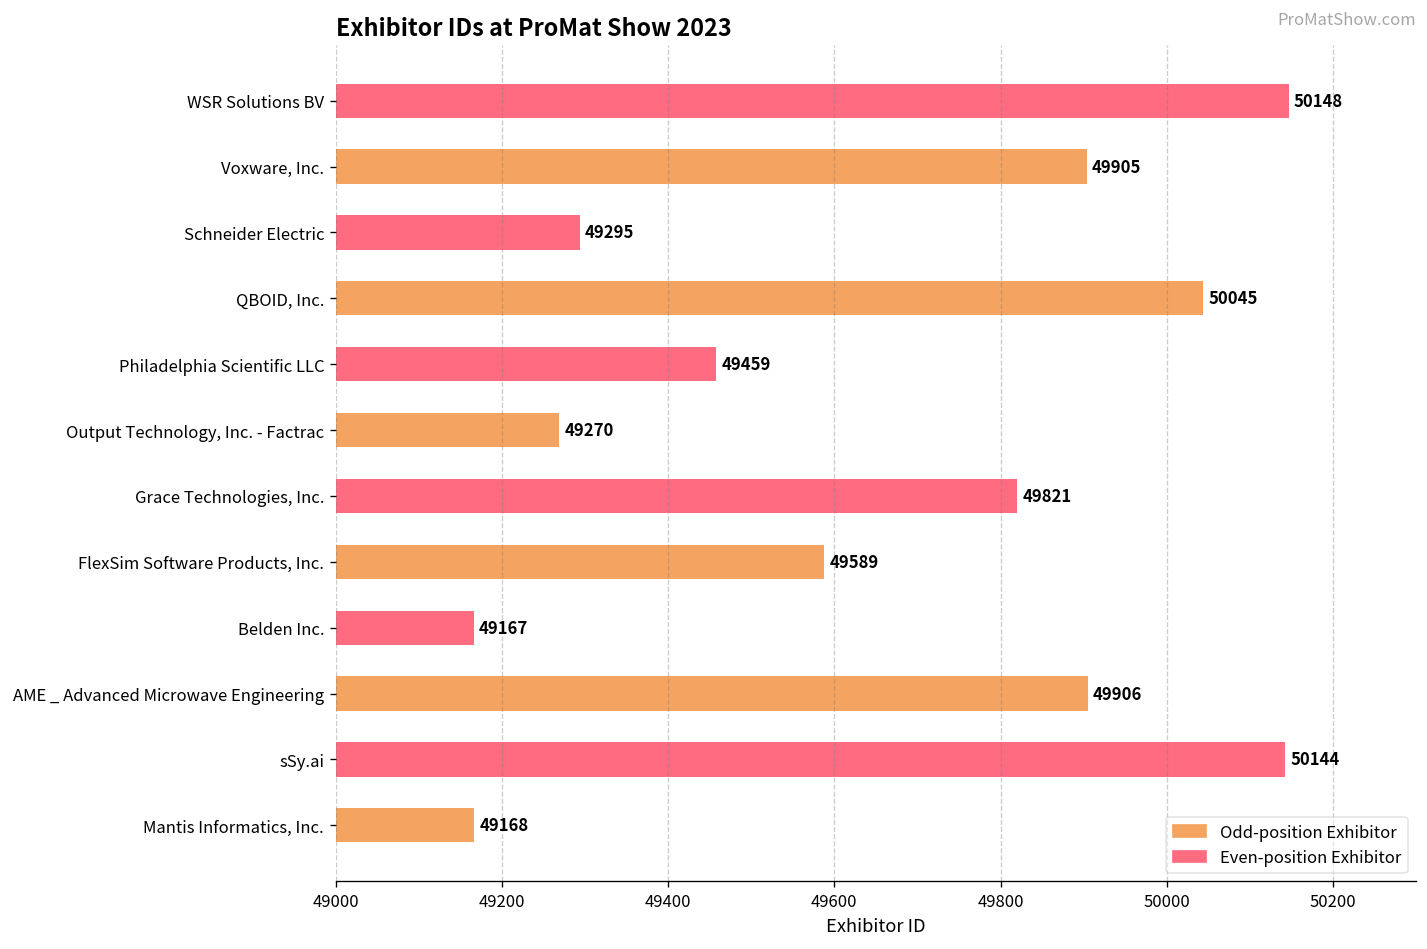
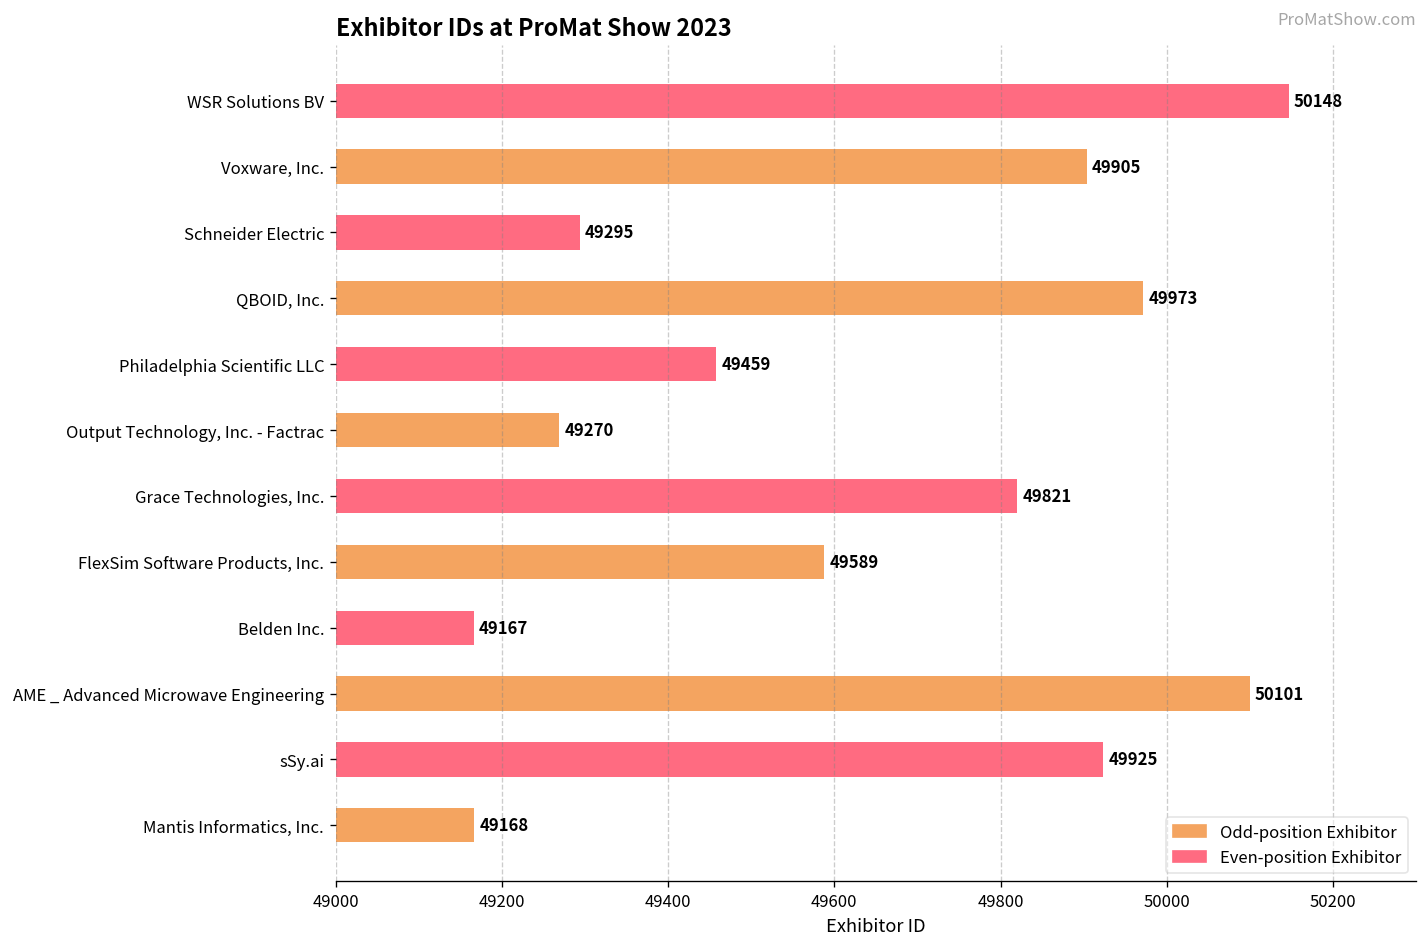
QBOID, Inc.: 50045 -> 49973
AME _ Advanced Microwave Engineering: 49906 -> 50101
sSy.ai: 50144 -> 49925
